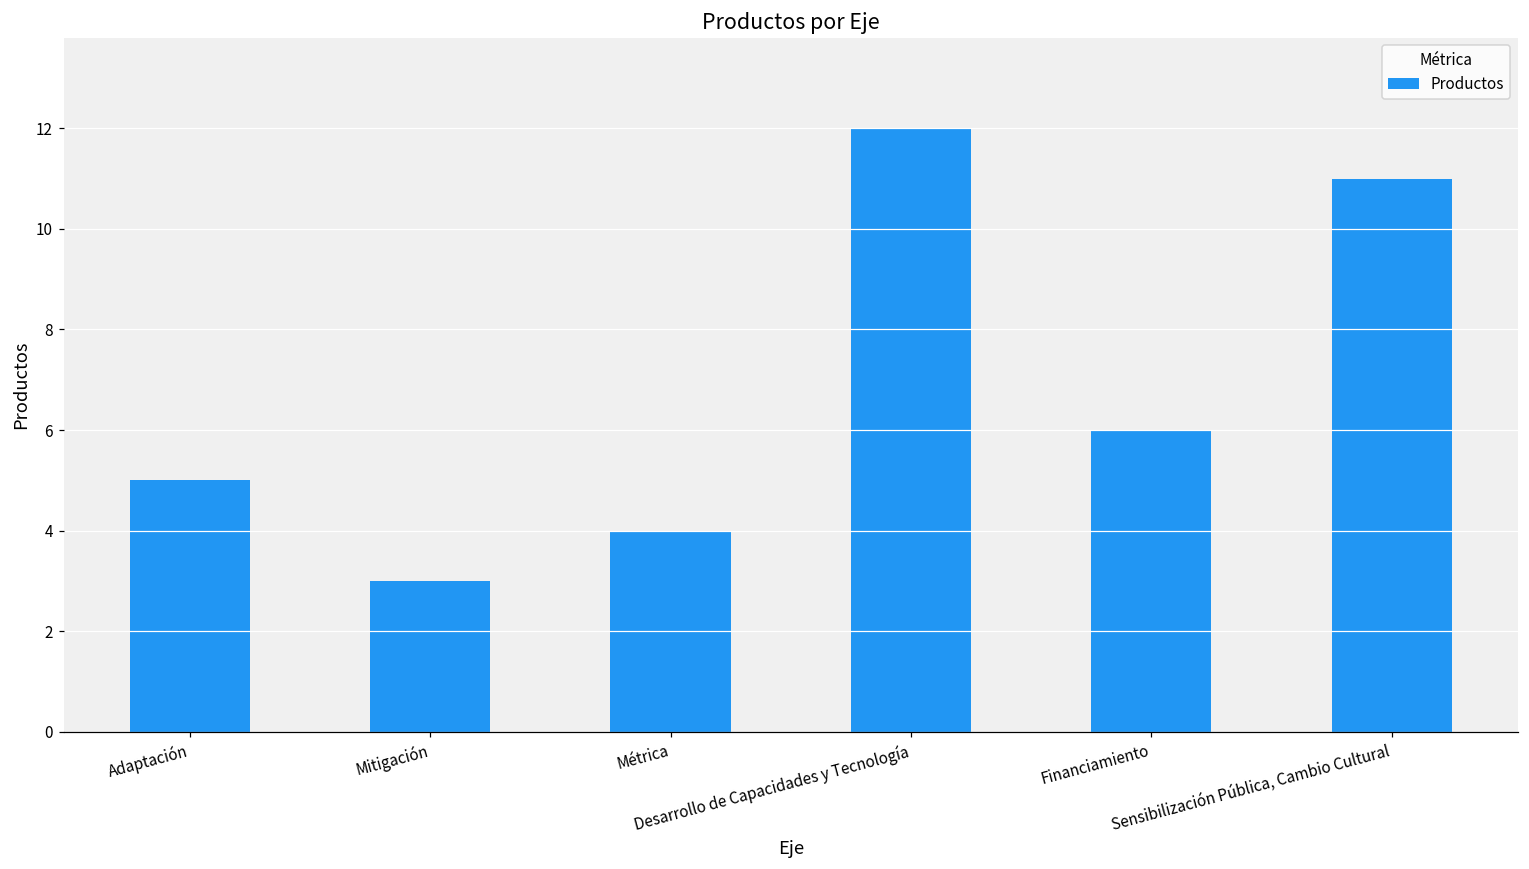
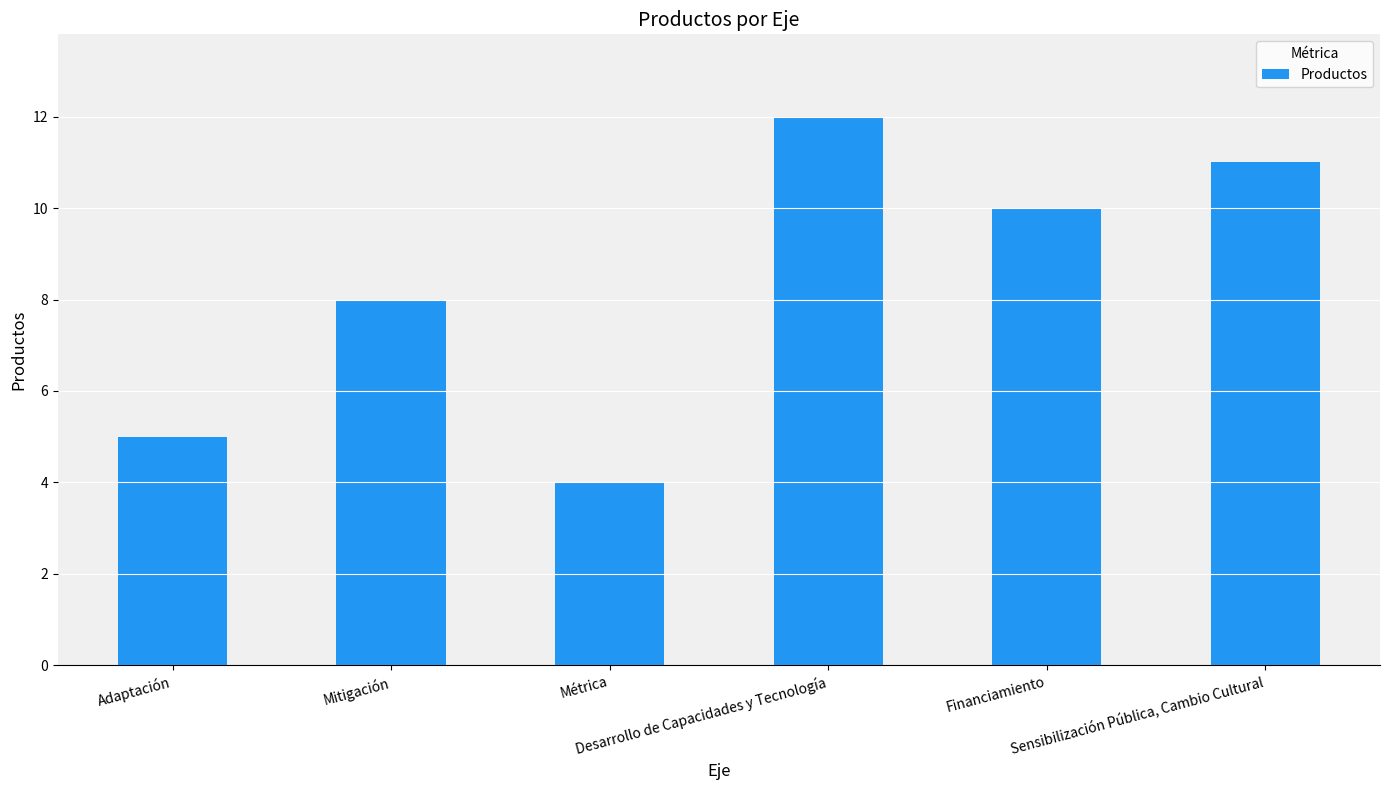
Mitigación: 3 -> 8
Financiamiento: 6 -> 10
